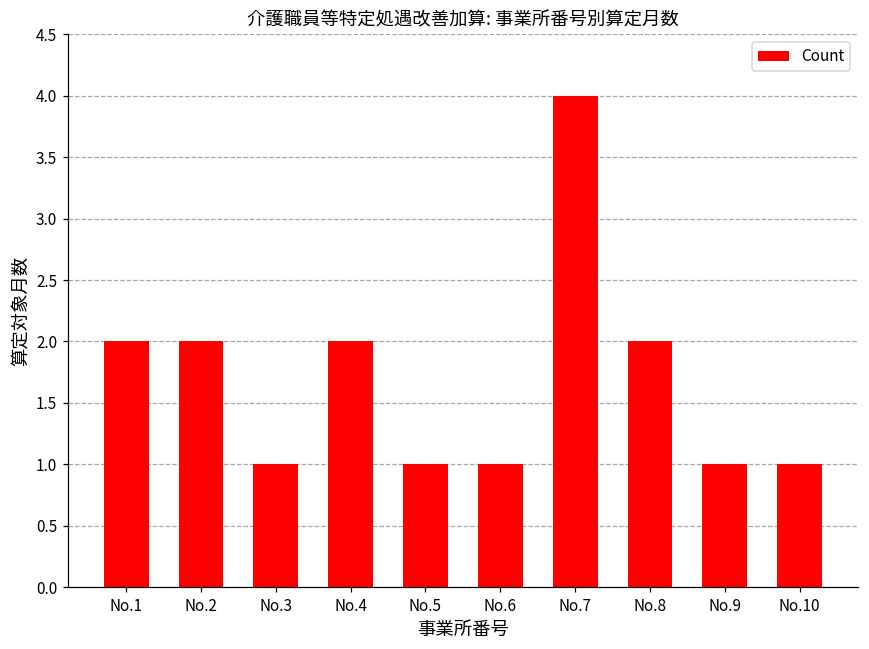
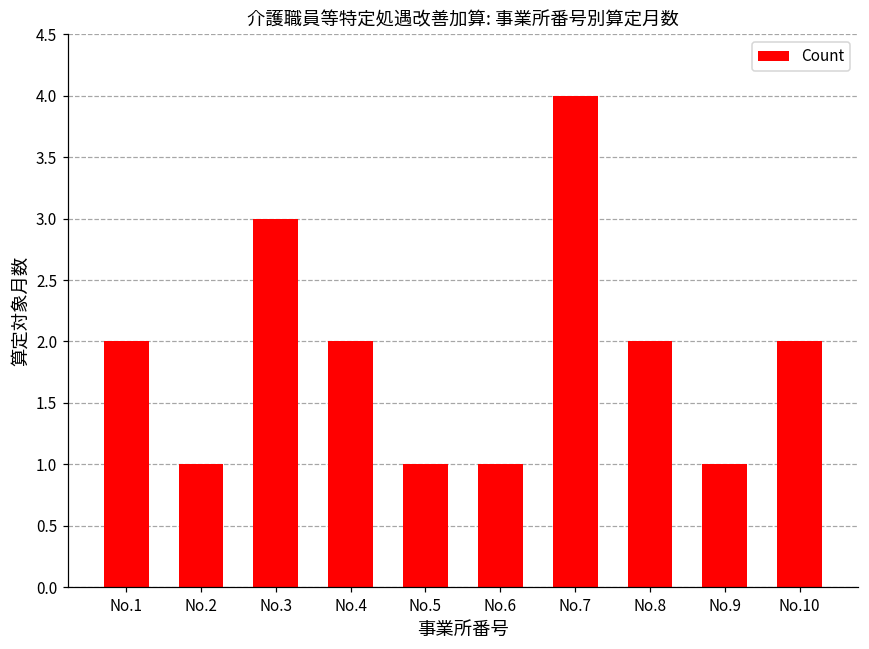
No.2: 2 -> 1
No.3: 1 -> 3
No.10: 1 -> 2
